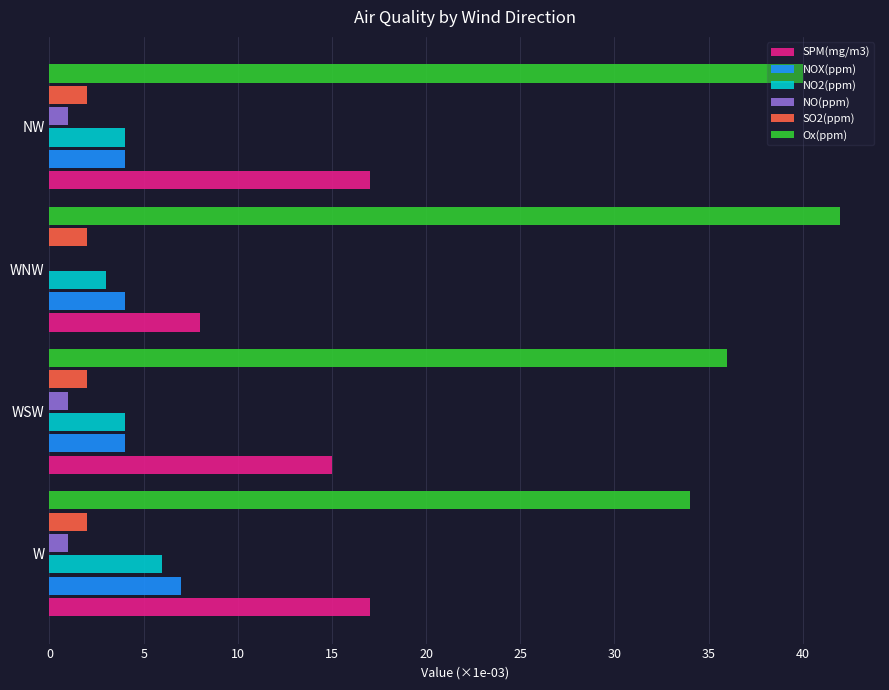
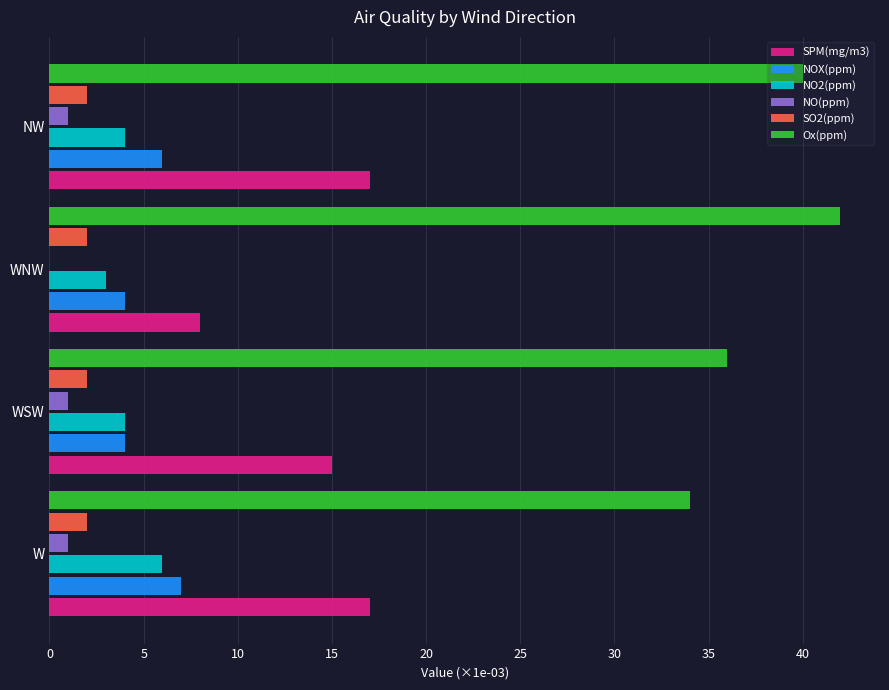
NOX(ppm), NW: 4.0 -> 6.0
